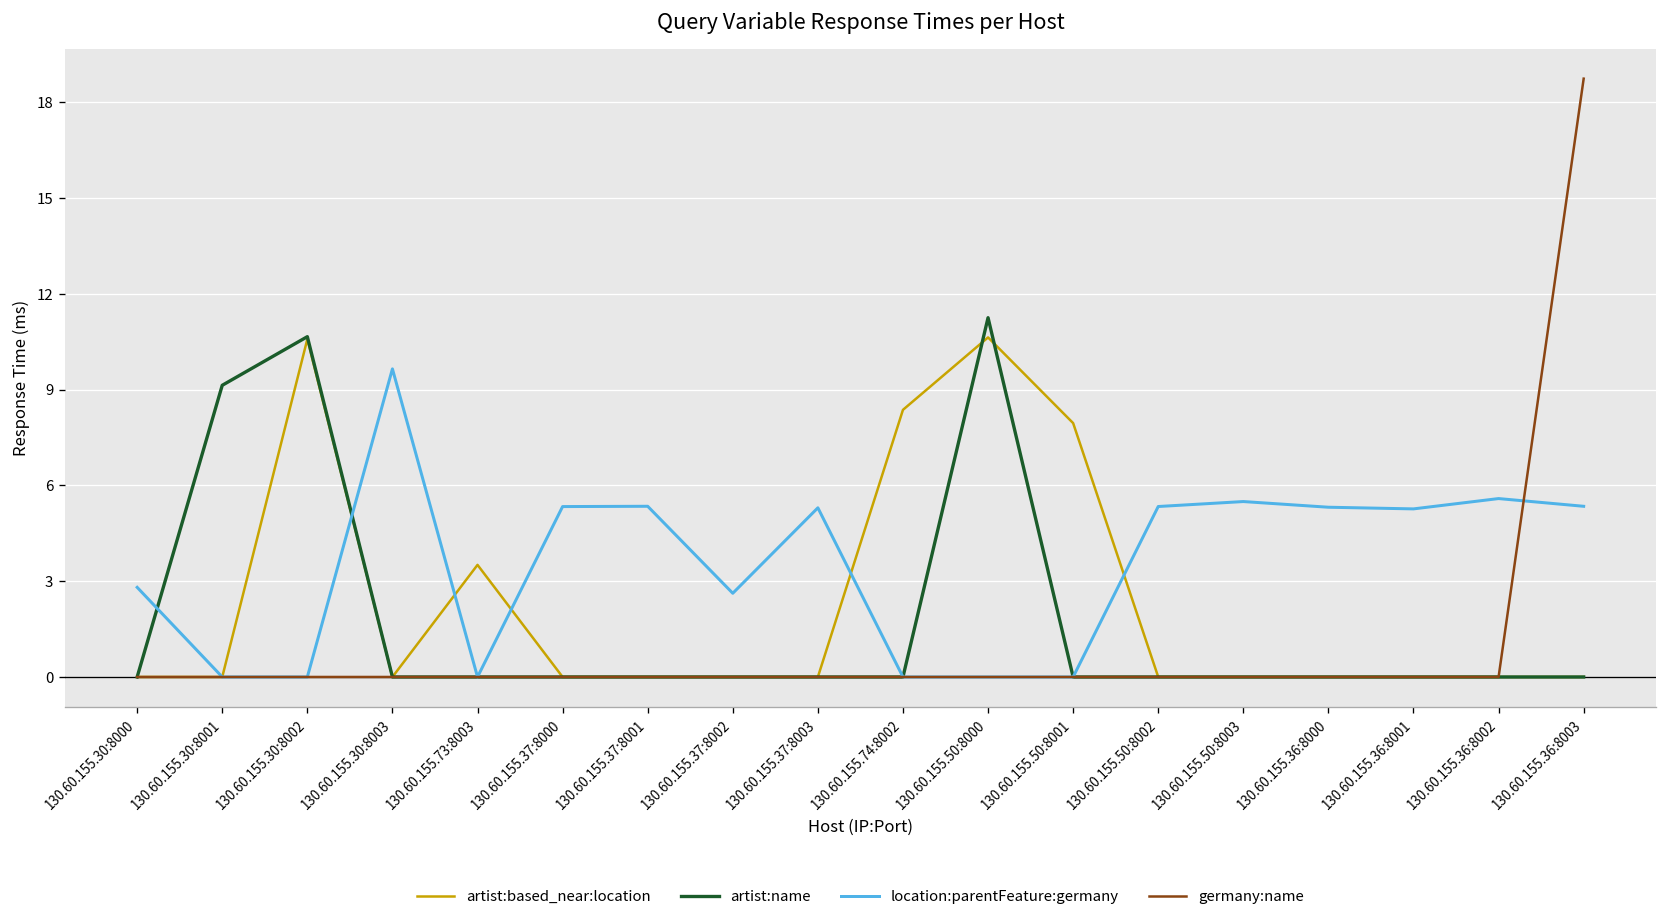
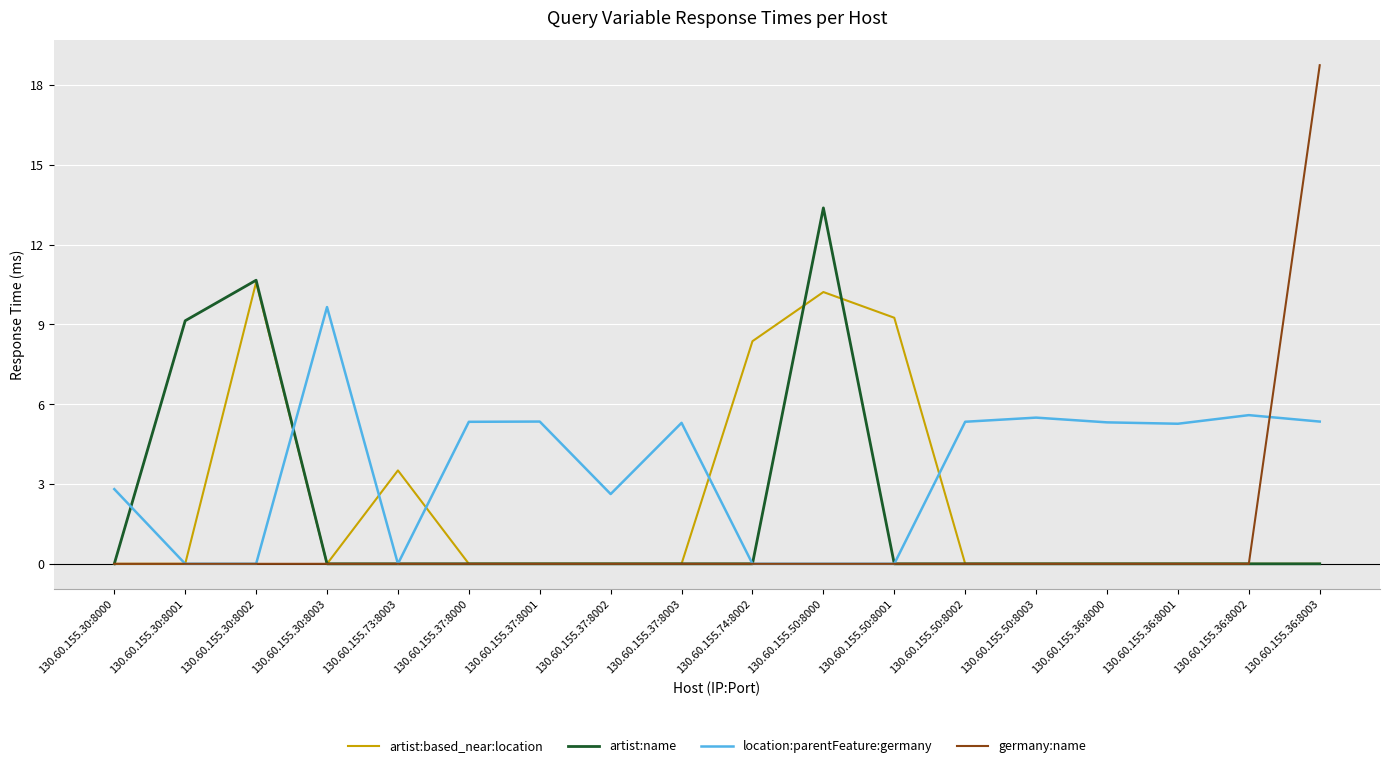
artist:based_near:location, 130.60.155.50:8000: 10.6 -> 10.2
artist:name, 130.60.155.50:8000: 11.3 -> 13.4
artist:based_near:location, 130.60.155.50:8001: 8.0 -> 9.3
